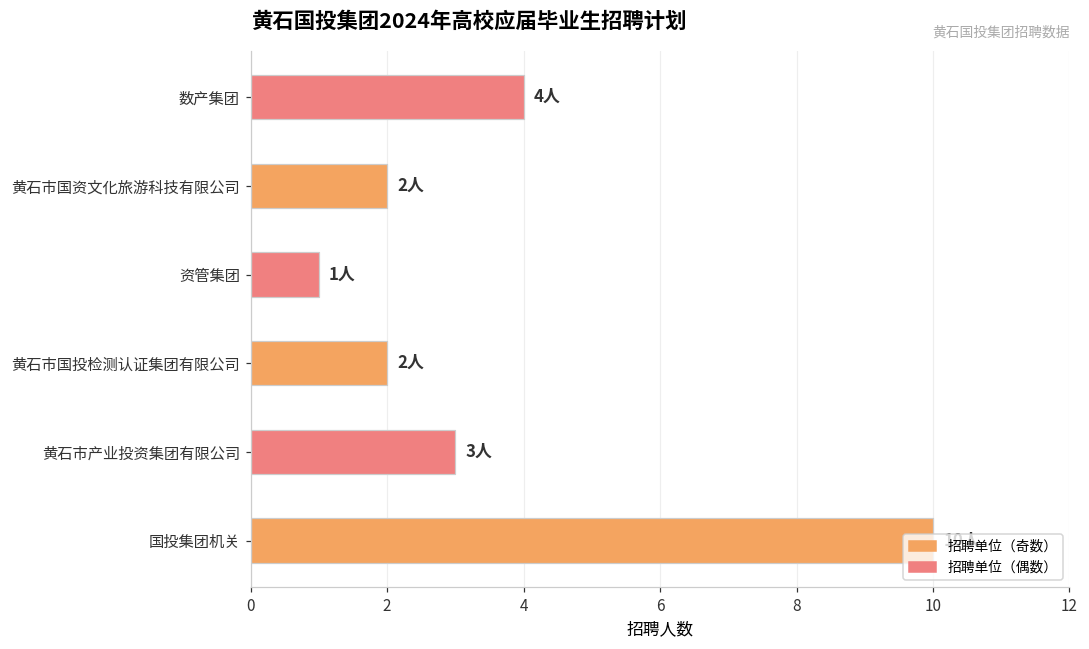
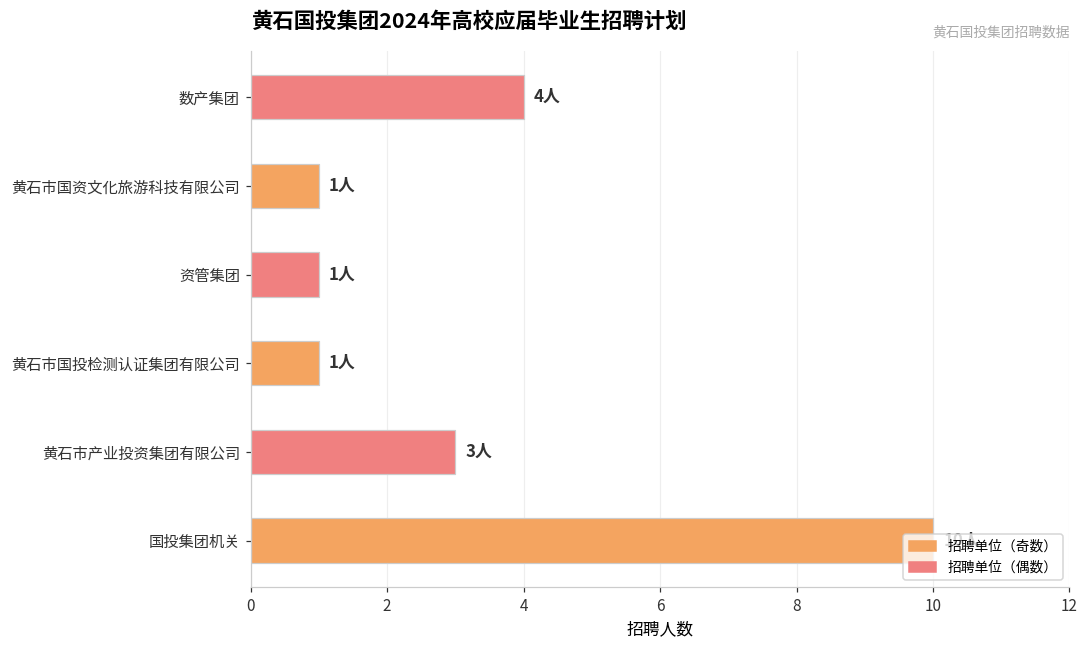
黄石市国资文化旅游科技有限公司: 2人 -> 1人
黄石市国投检测认证集团有限公司: 2人 -> 1人
